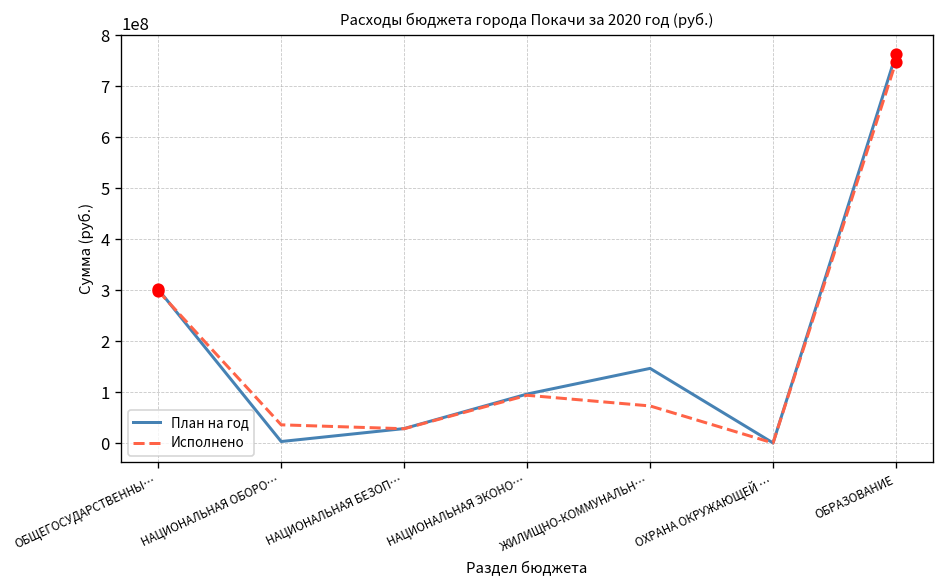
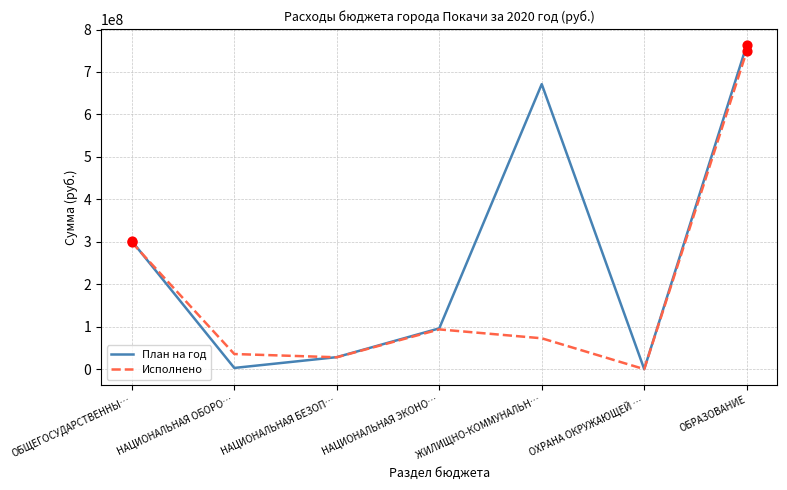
План на год, ЖИЛИЩНО-КОММУНАЛЬН…: 150000000 -> 670000000
